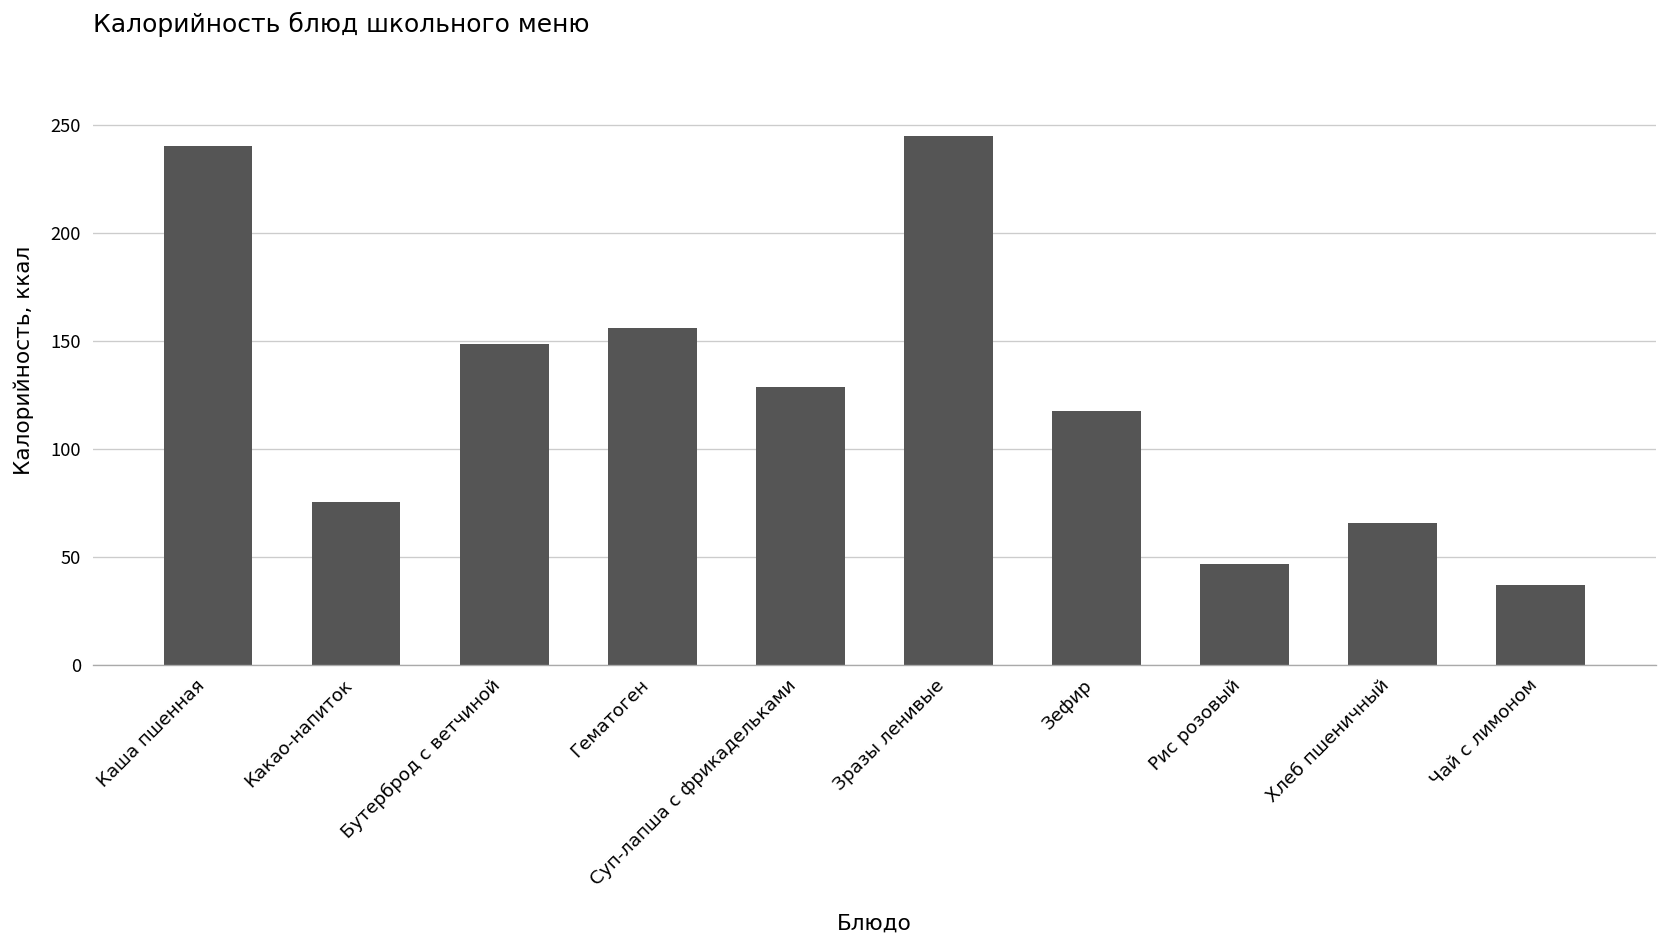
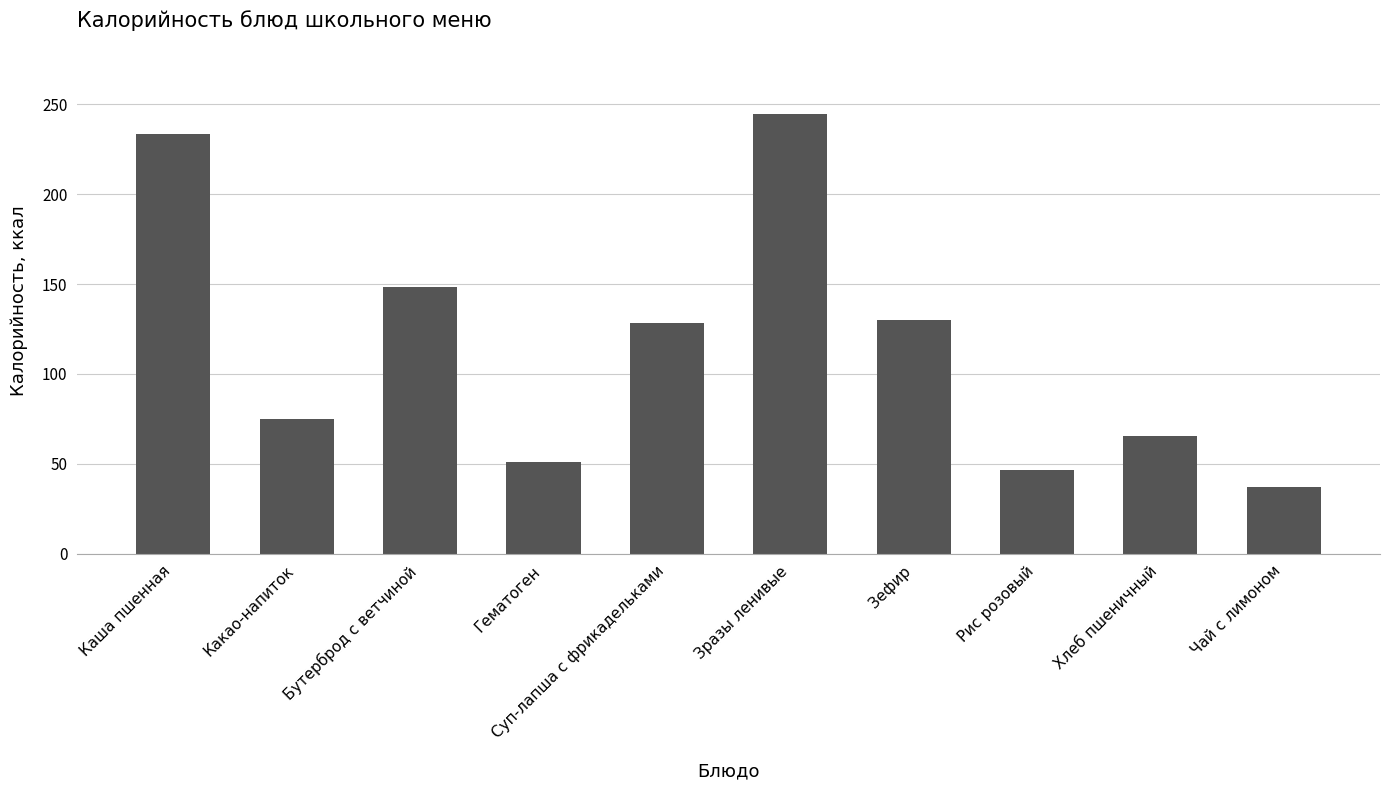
Каша пшенная: 240 -> 234
Гематоген: 156 -> 51
Зефир: 117 -> 130
